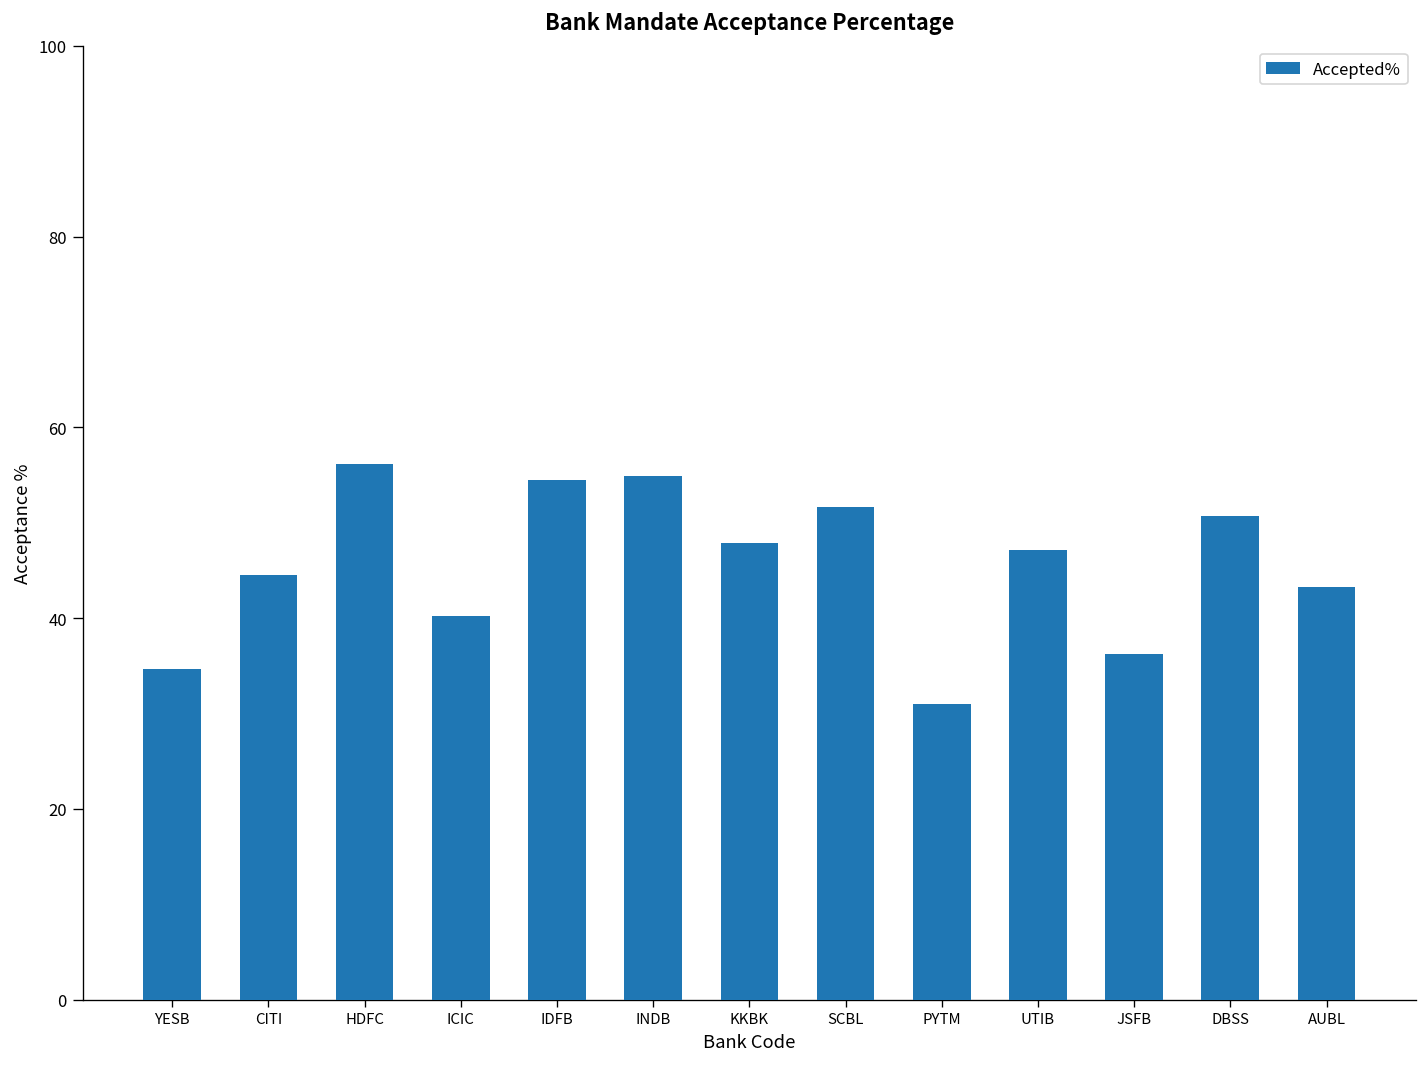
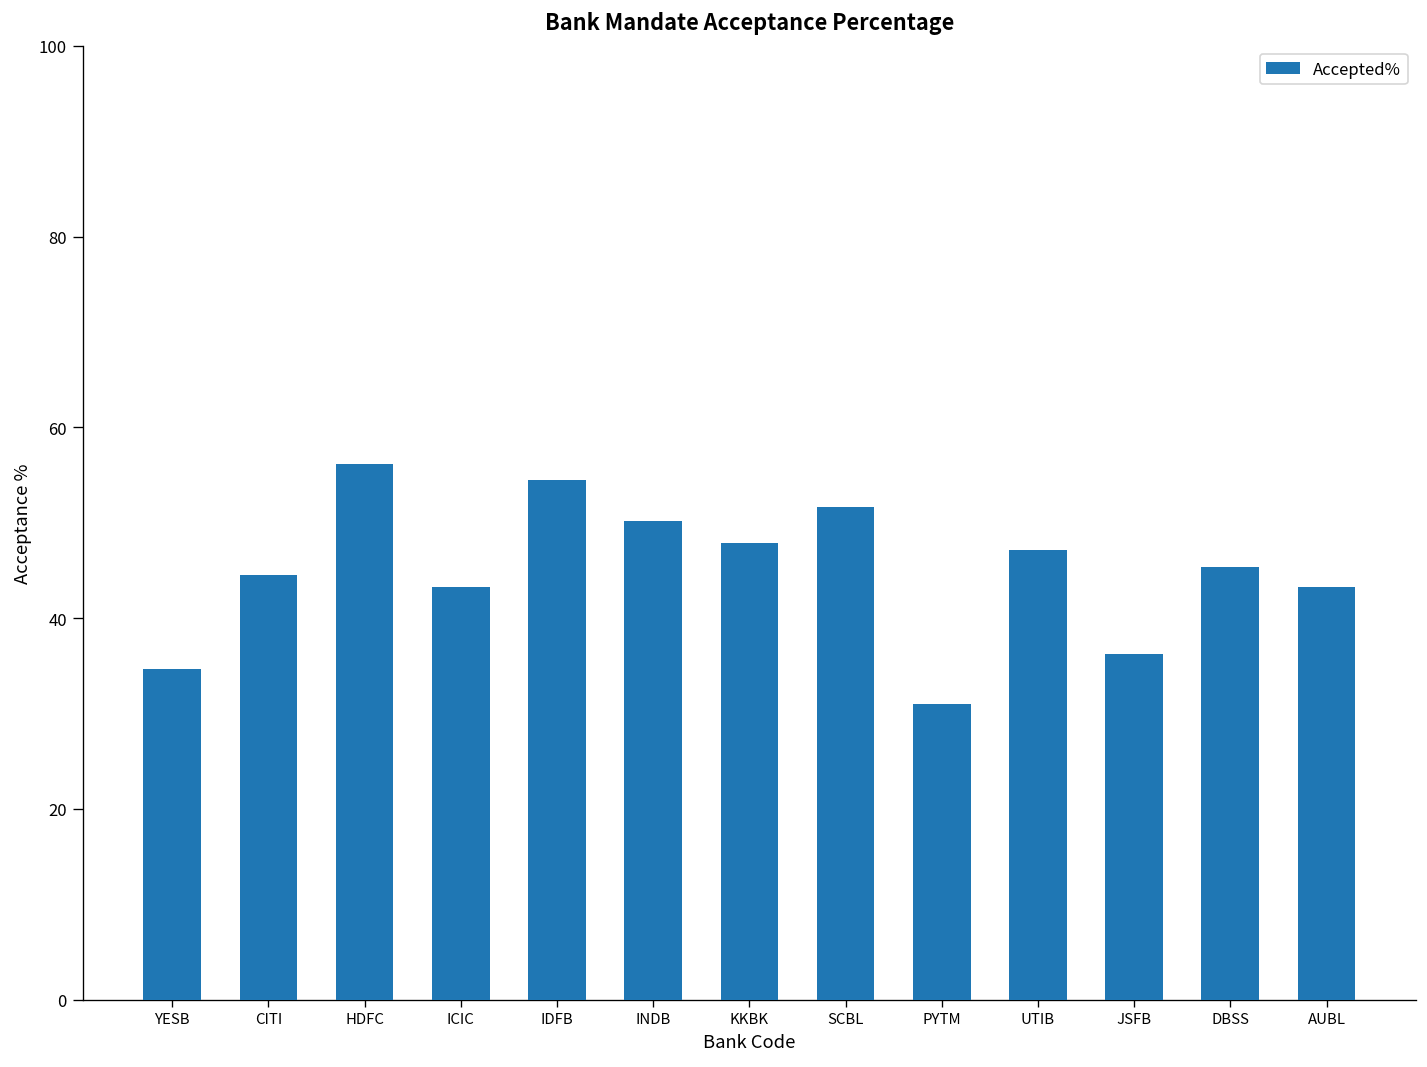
ICIC: 40 -> 43
INDB: 55 -> 50
DBSS: 51 -> 45
